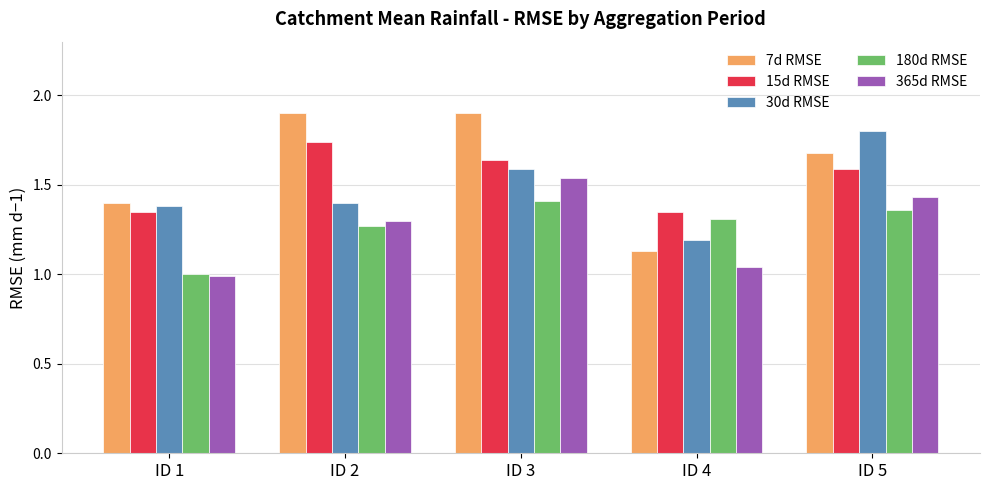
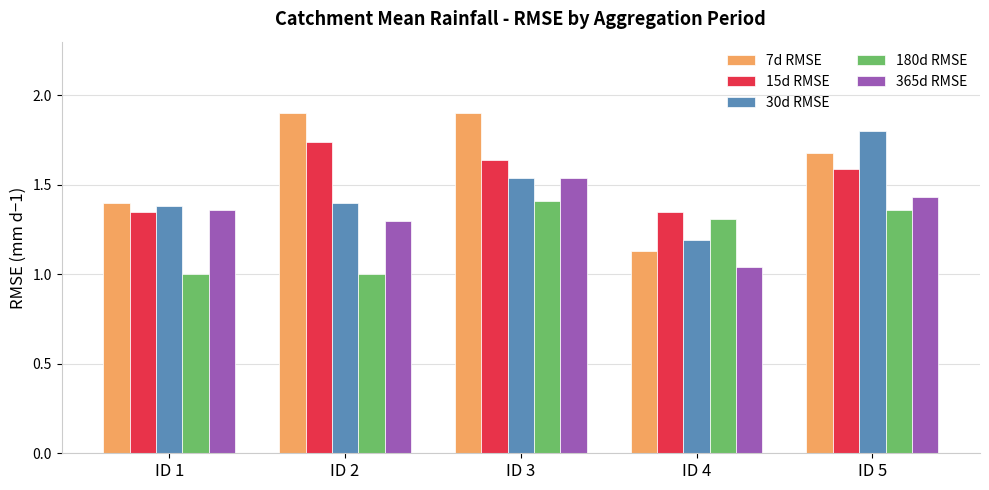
365d RMSE, ID 1: 0.99 -> 1.36
180d RMSE, ID 2: 1.27 -> 1.00
30d RMSE, ID 3: 1.59 -> 1.54
